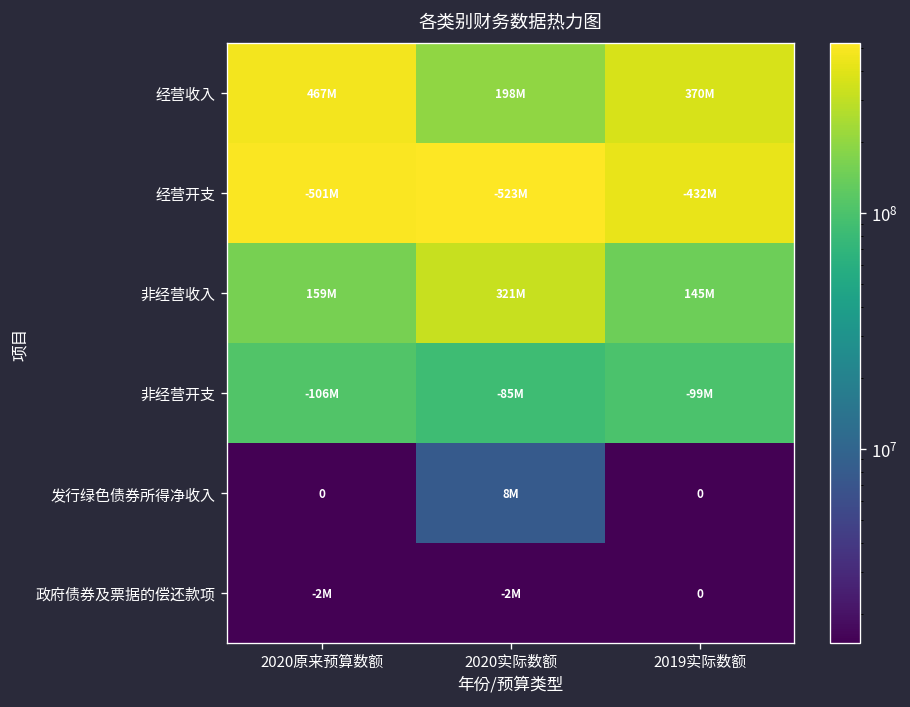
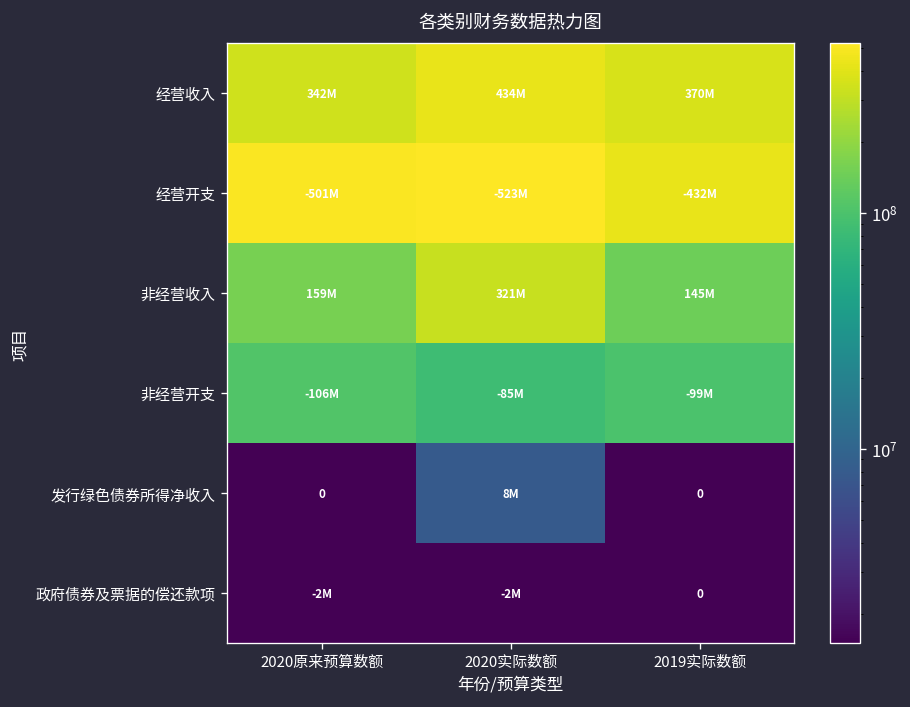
经营收入, 2020原来预算数额: 467M -> 342M
经营收入, 2020实际数额: 198M -> 434M
